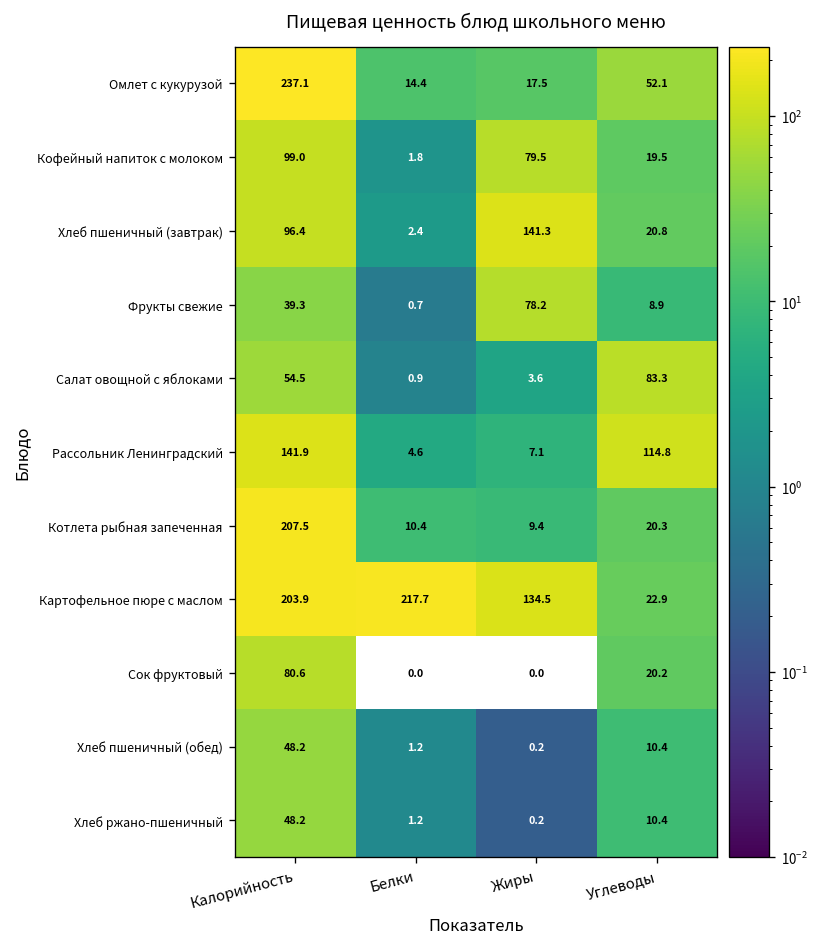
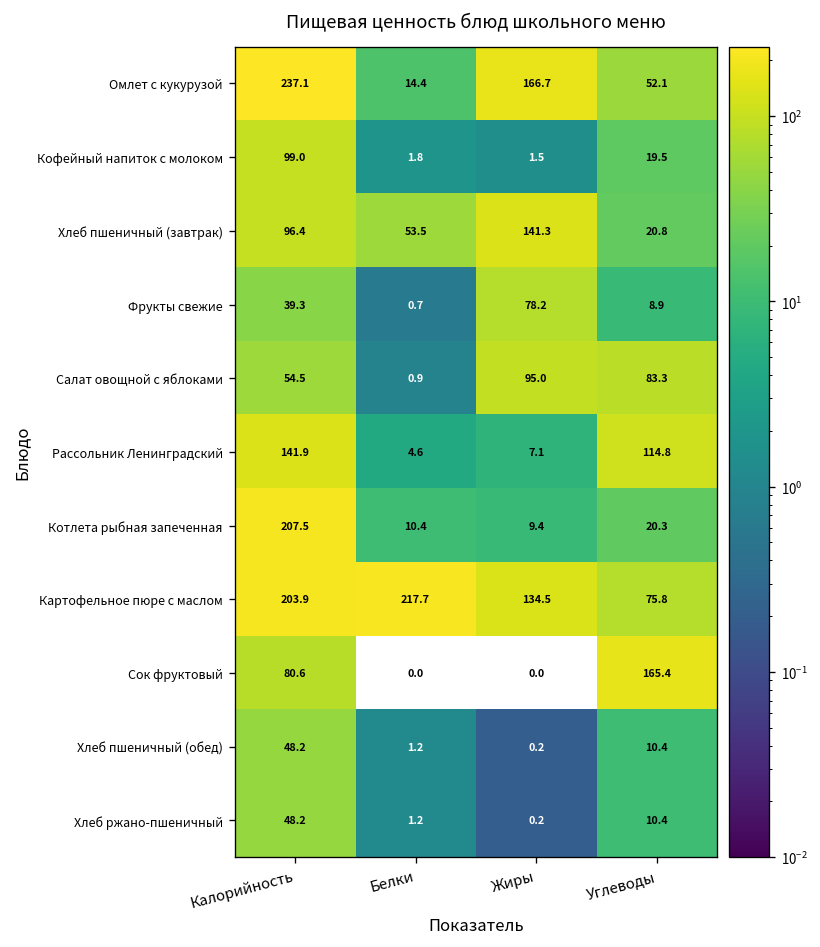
Омлет с кукурузой, Жиры: 17.5 -> 166.7
Кофейный напиток с молоком, Жиры: 79.5 -> 1.5
Хлеб пшеничный (завтрак), Белки: 2.4 -> 53.5
Салат овощной с яблоками, Жиры: 3.6 -> 95.0
Картофельное пюре с маслом, Углеводы: 22.9 -> 75.8
Сок фруктовый, Углеводы: 20.2 -> 165.4
